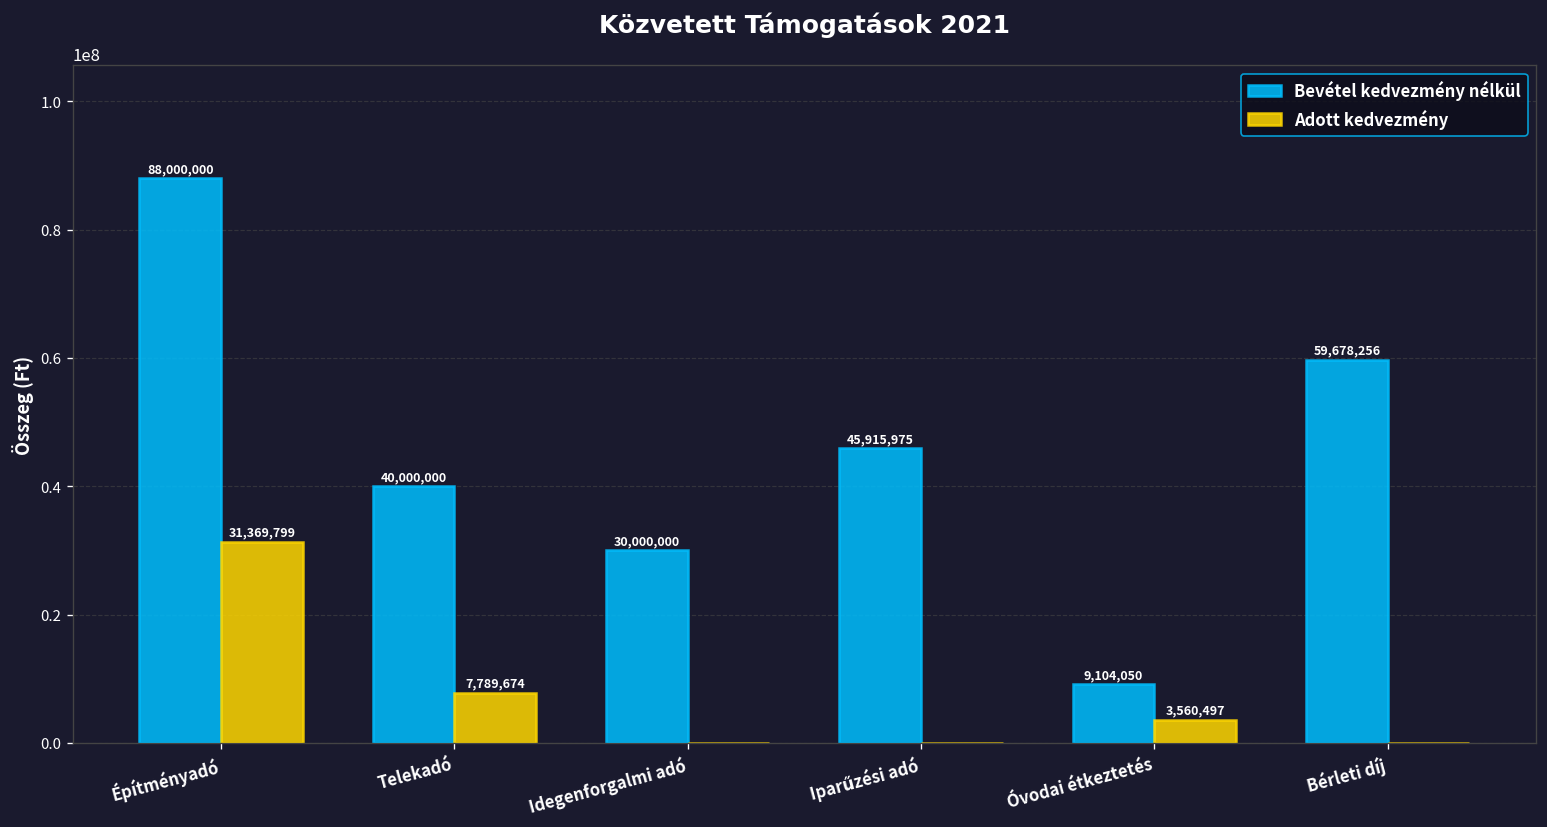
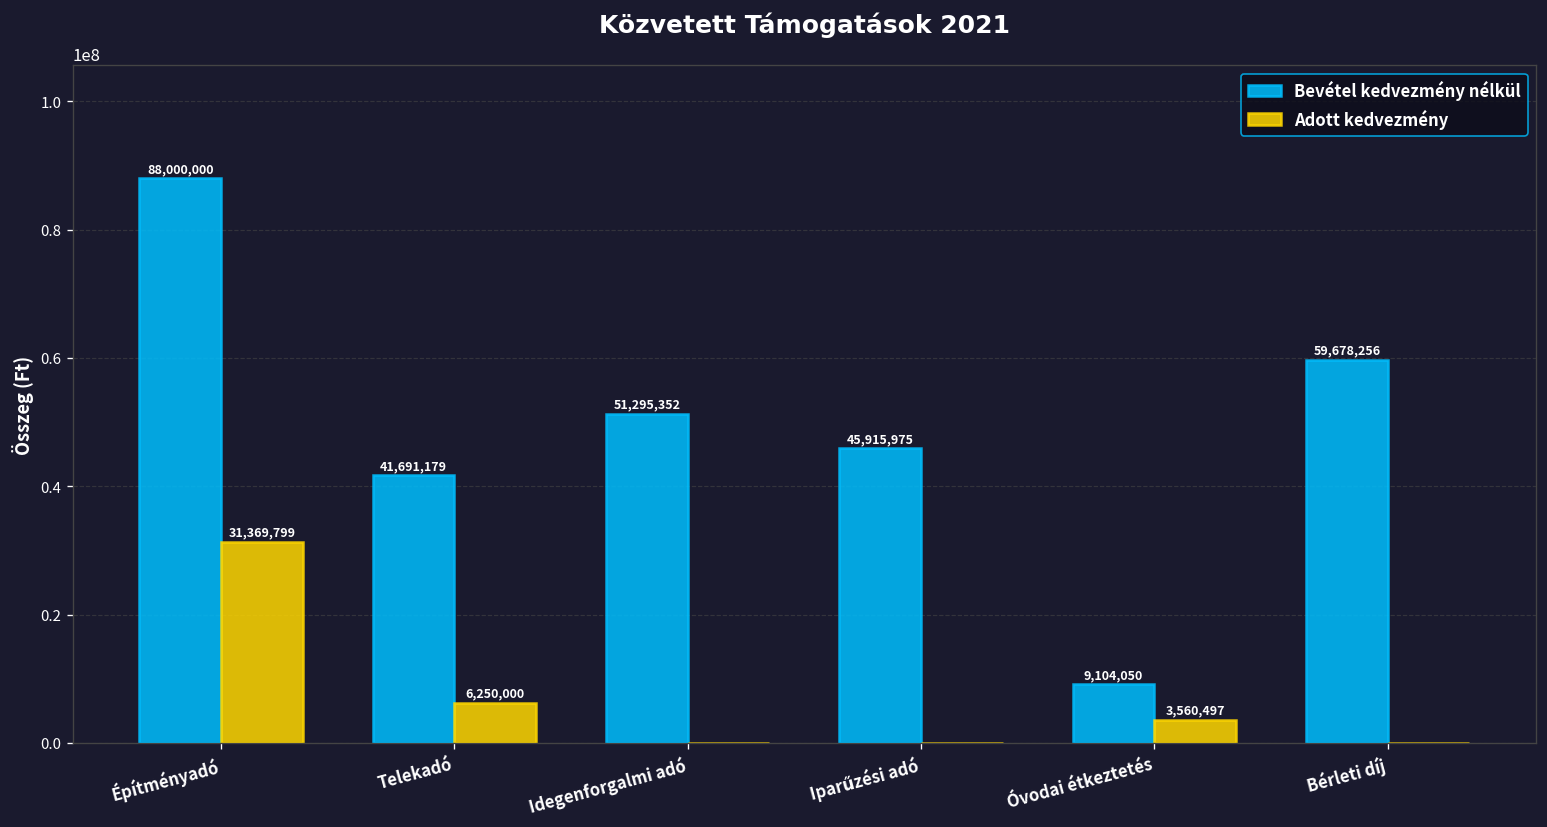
Bevétel kedvezmény nélkül, Telekadó: 40,000,000 -> 41,691,179
Adott kedvezmény, Telekadó: 7,789,674 -> 6,250,000
Bevétel kedvezmény nélkül, Idegenforgalmi adó: 30,000,000 -> 51,295,352
